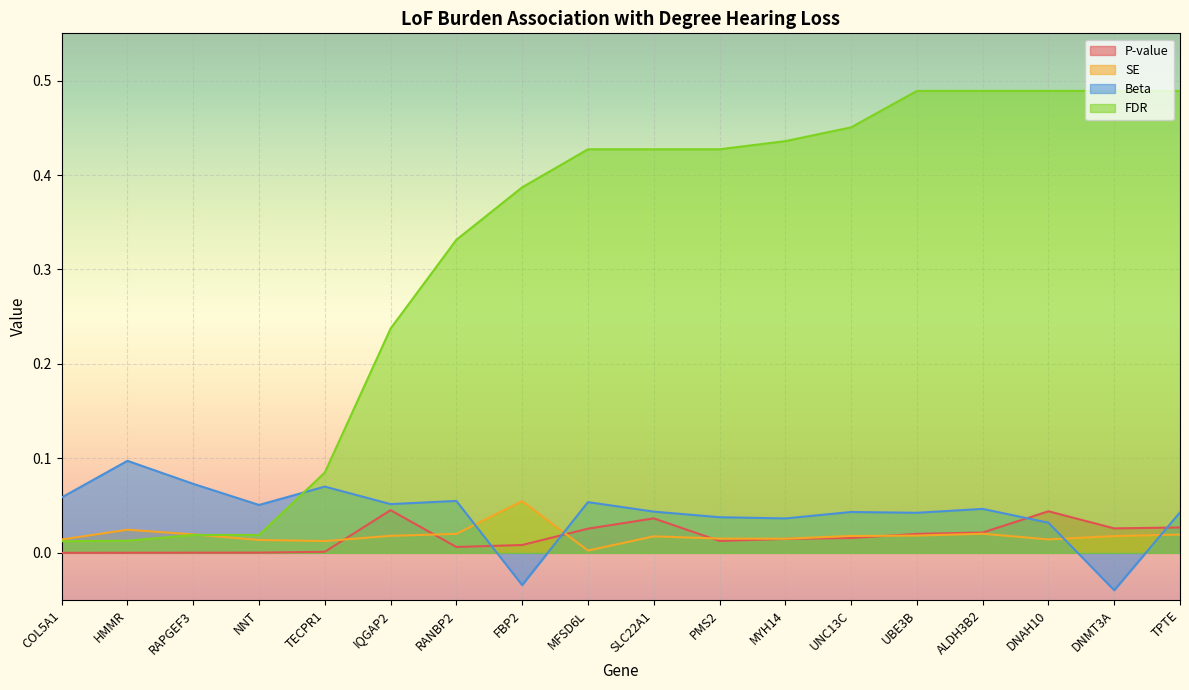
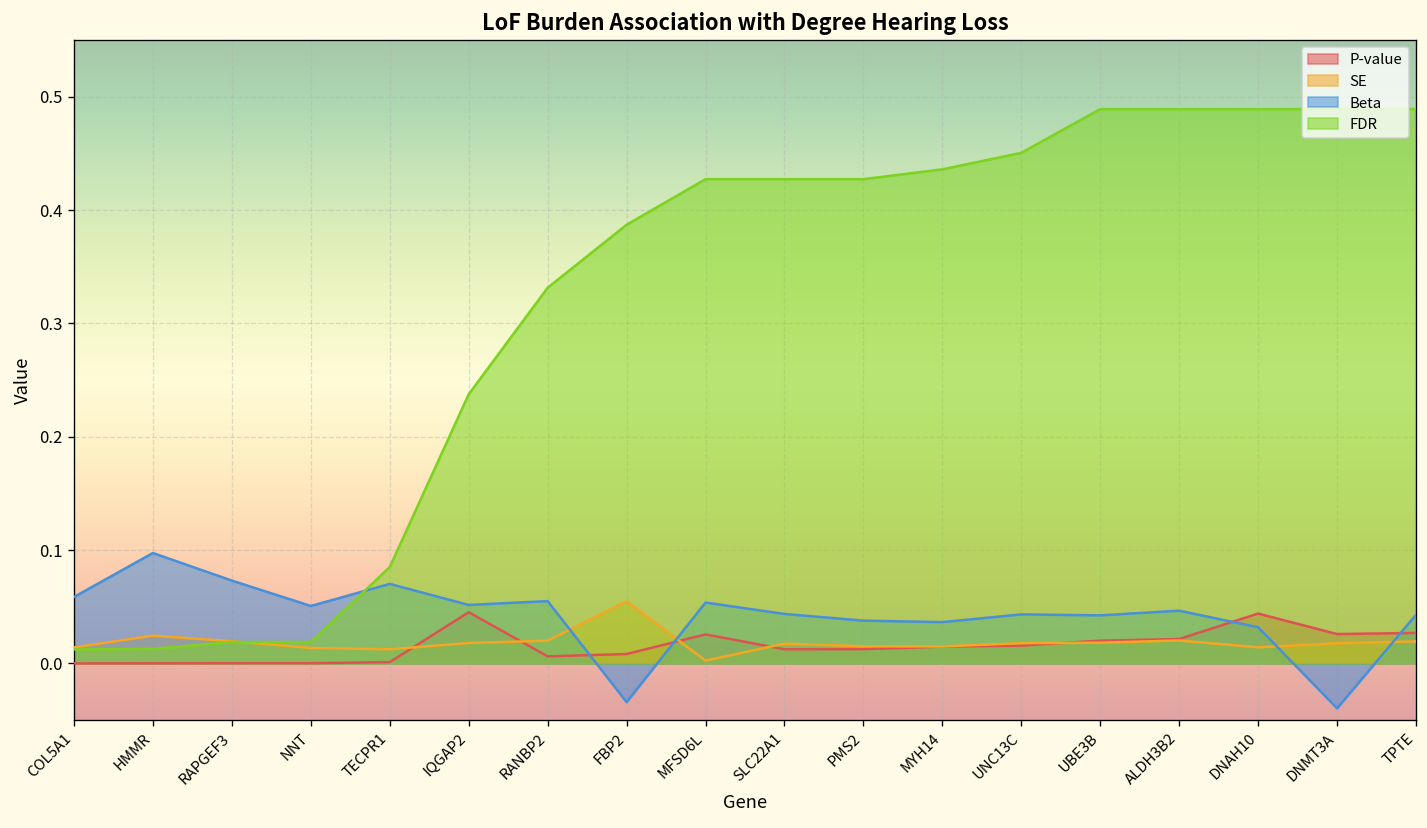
P-value, SLC22A1: 0.04 -> 0.01
